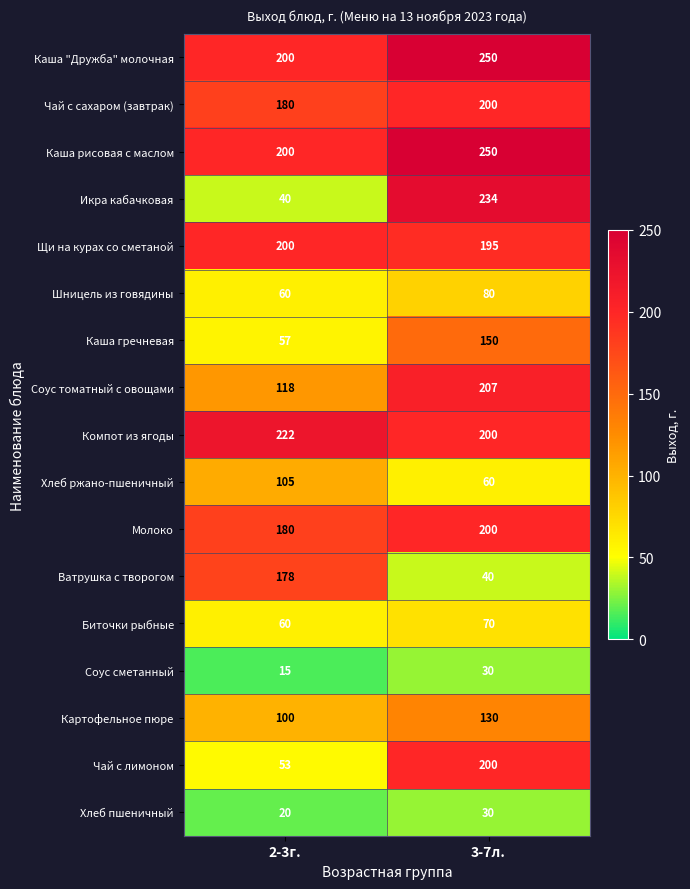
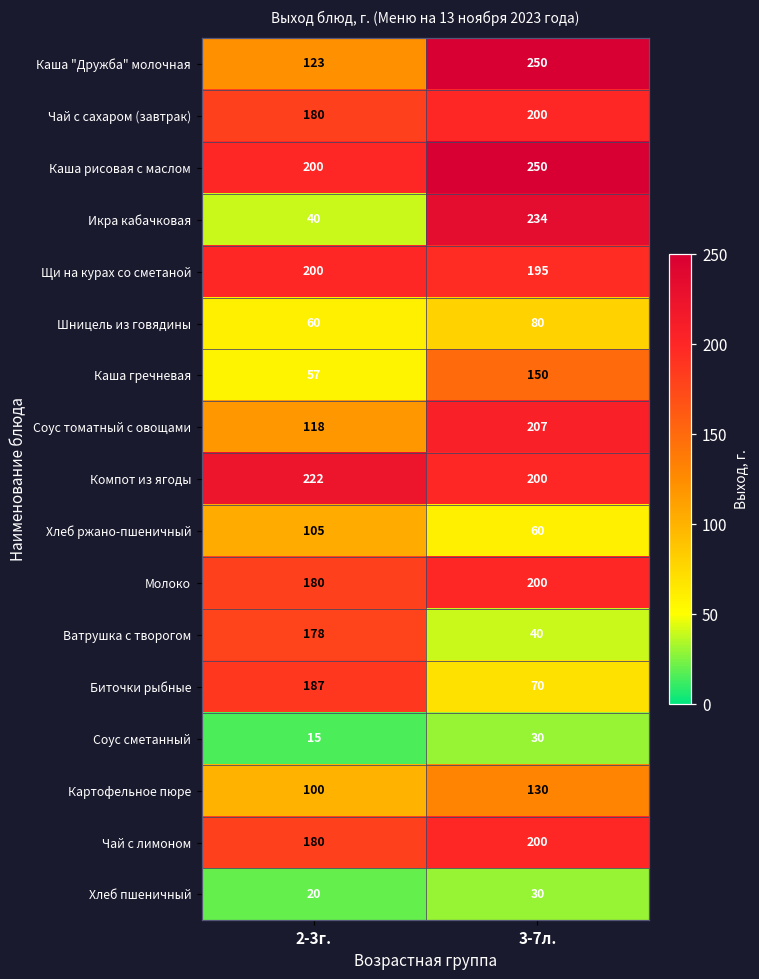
Каша "Дружба" молочная, 2-3г.: 200 -> 123
Биточки рыбные, 2-3г.: 60 -> 187
Чай с лимоном, 2-3г.: 53 -> 180
